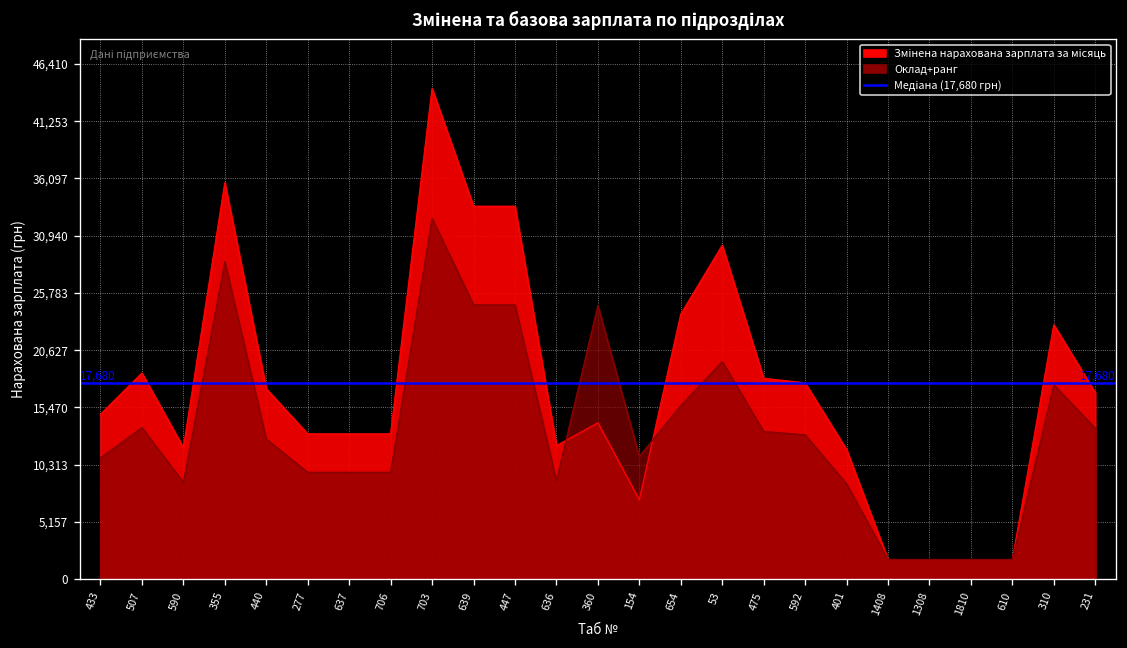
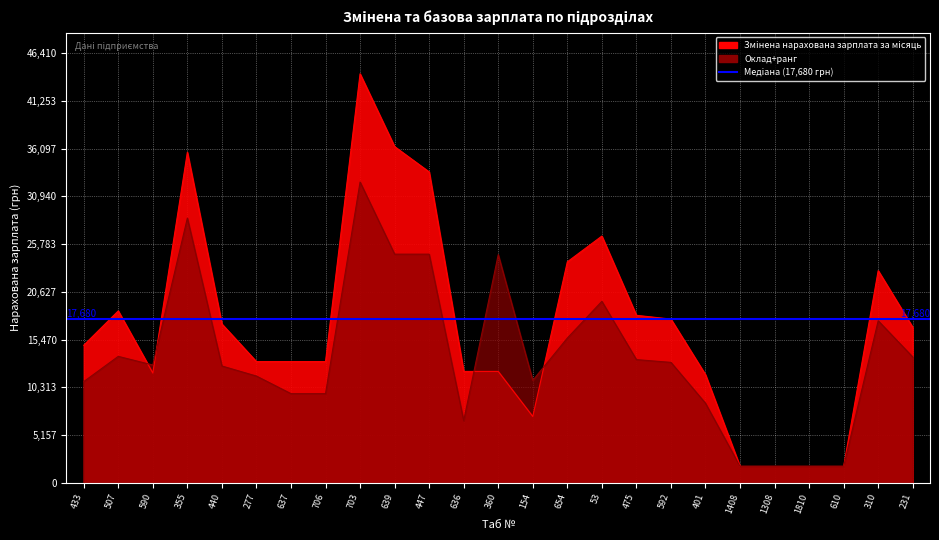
Оклад+ранг, 590: 9,000 -> 13,000
Оклад+ранг, 277: 10,000 -> 12,000
Змінена нарахована зарплата за місяць, 639: 34,000 -> 36,000
Оклад+ранг, 636: 9,000 -> 7,000
Змінена нарахована зарплата за місяць, 360: 14,000 -> 12,000
Змінена нарахована зарплата за місяць, 53: 30,000 -> 27,000
